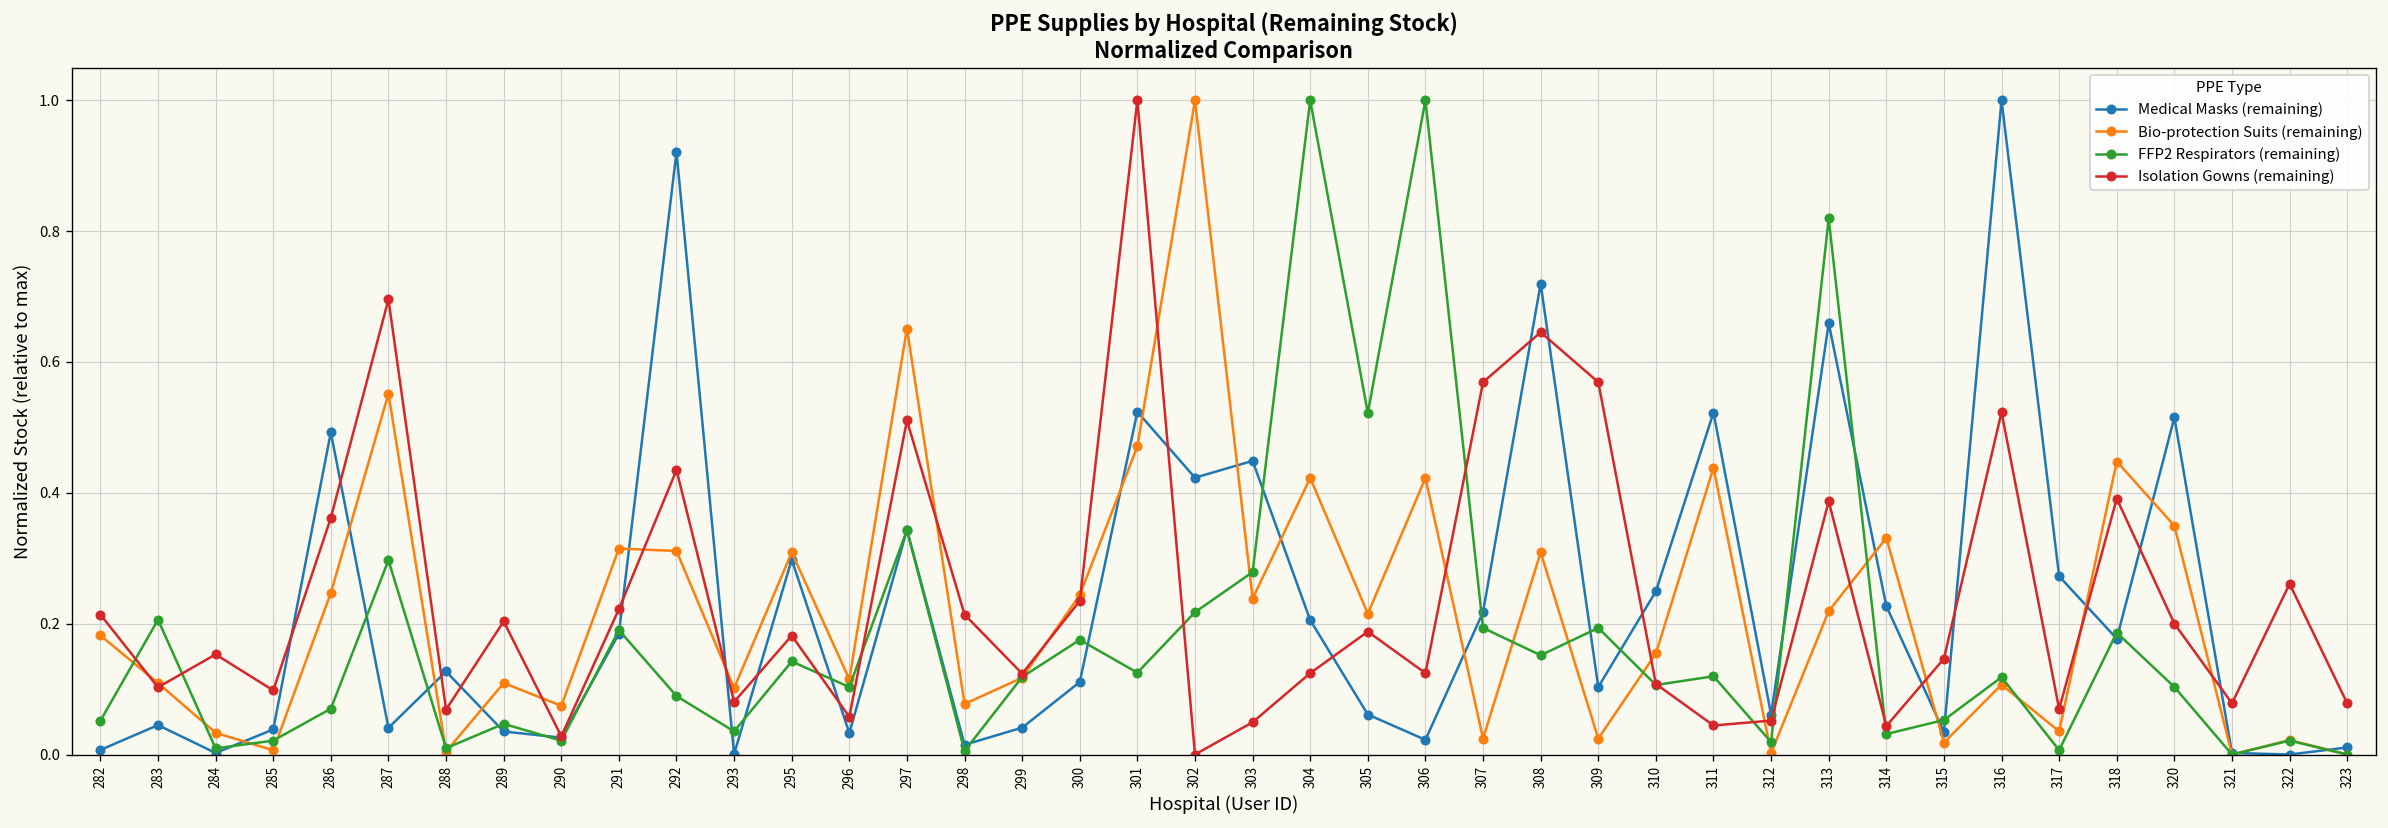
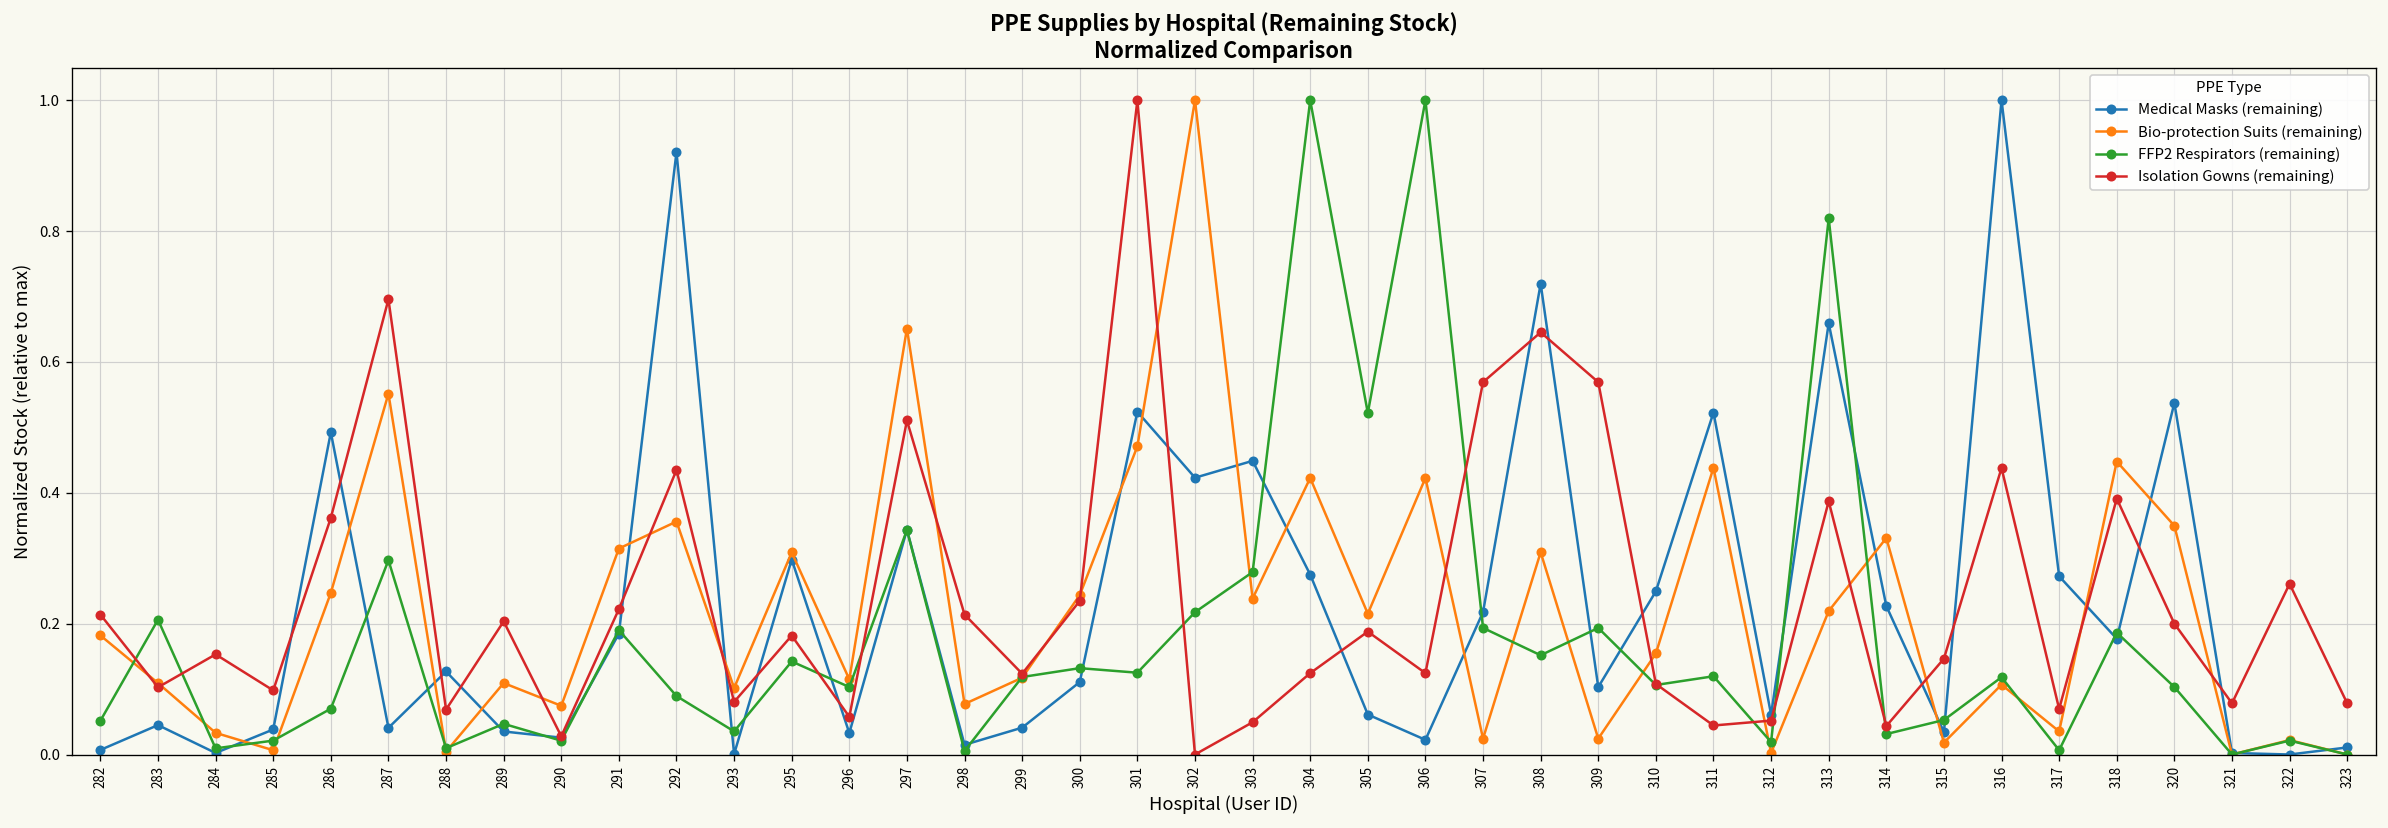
Bio-protection Suits (remaining), 292: 0.31 -> 0.36
FFP2 Respirators (remaining), 300: 0.18 -> 0.13
Medical Masks (remaining), 304: 0.21 -> 0.27
Isolation Gowns (remaining), 316: 0.52 -> 0.44
Medical Masks (remaining), 320: 0.52 -> 0.54
